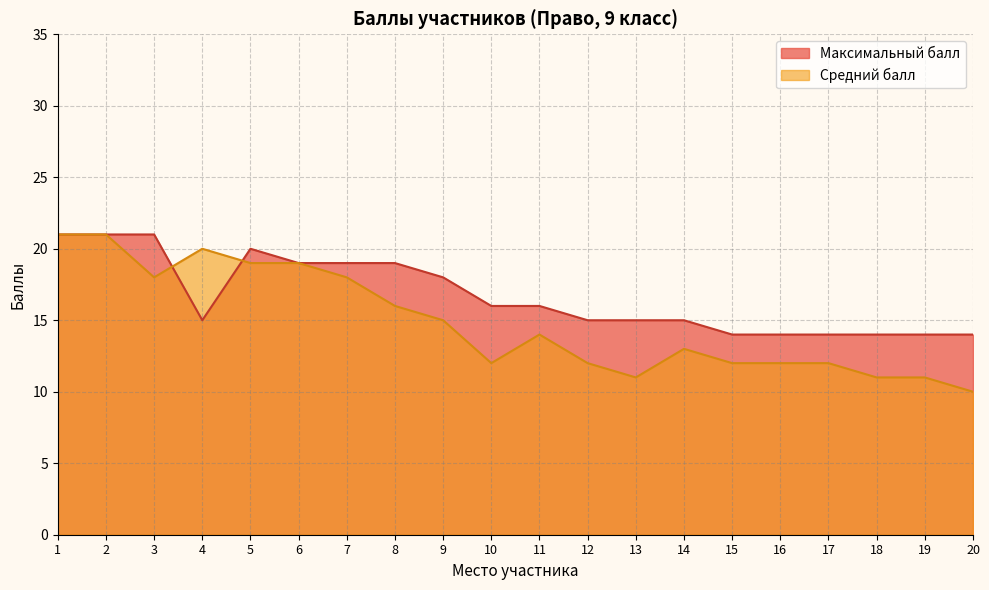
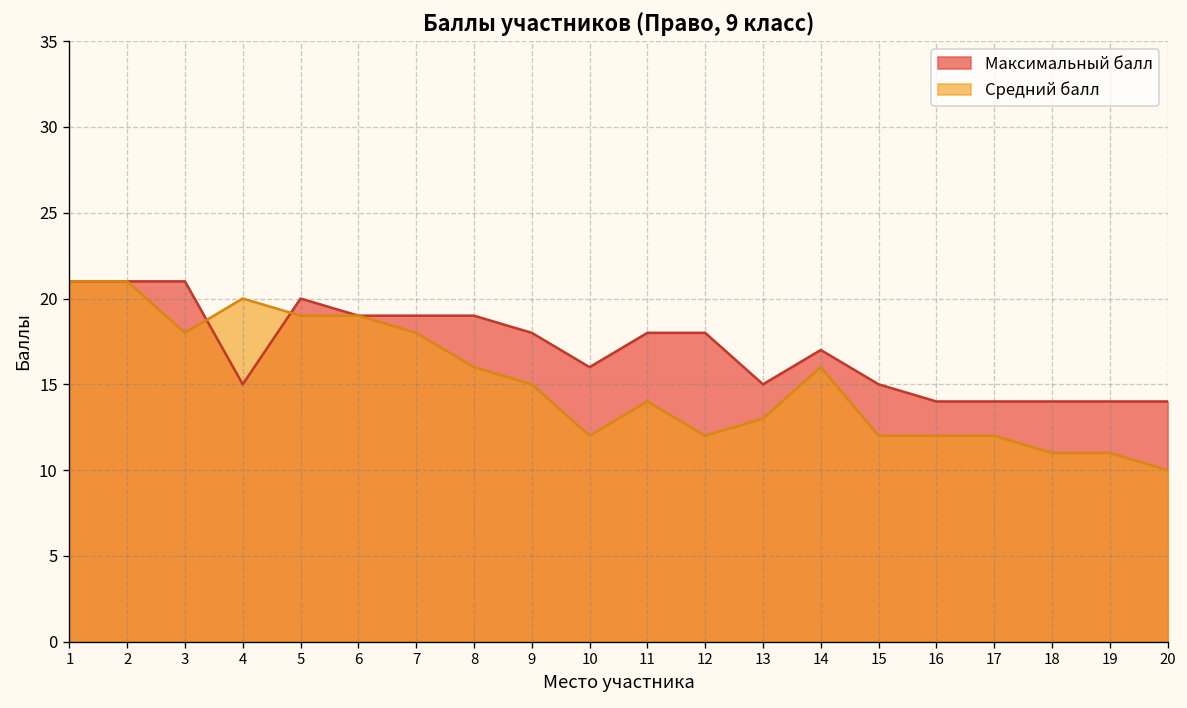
Максимальный балл, 11: 16 -> 18
Максимальный балл, 12: 15 -> 18
Средний балл, 13: 11 -> 13
Максимальный балл, 14: 15 -> 17
Средний балл, 14: 13 -> 16
Максимальный балл, 15: 14 -> 15
